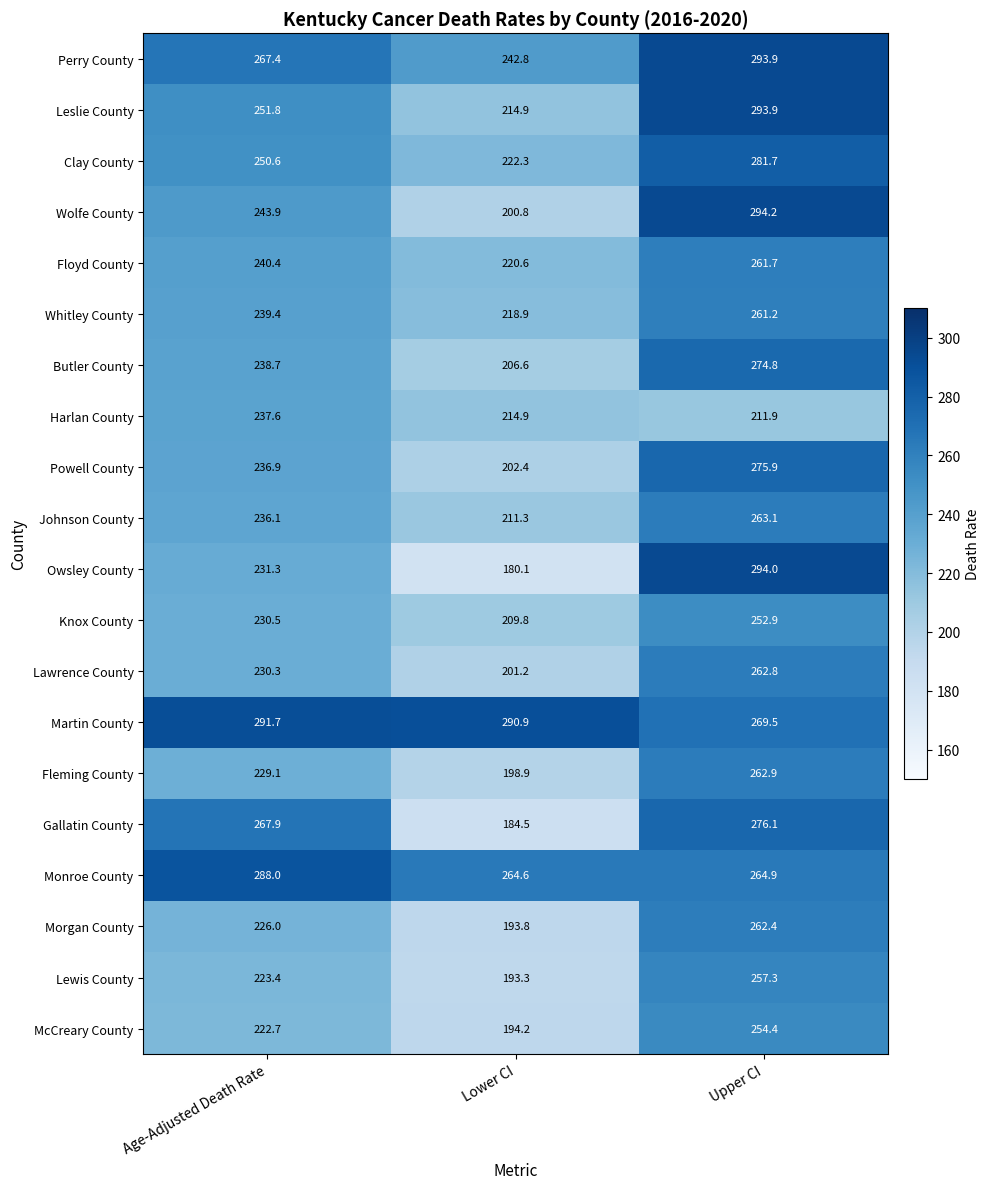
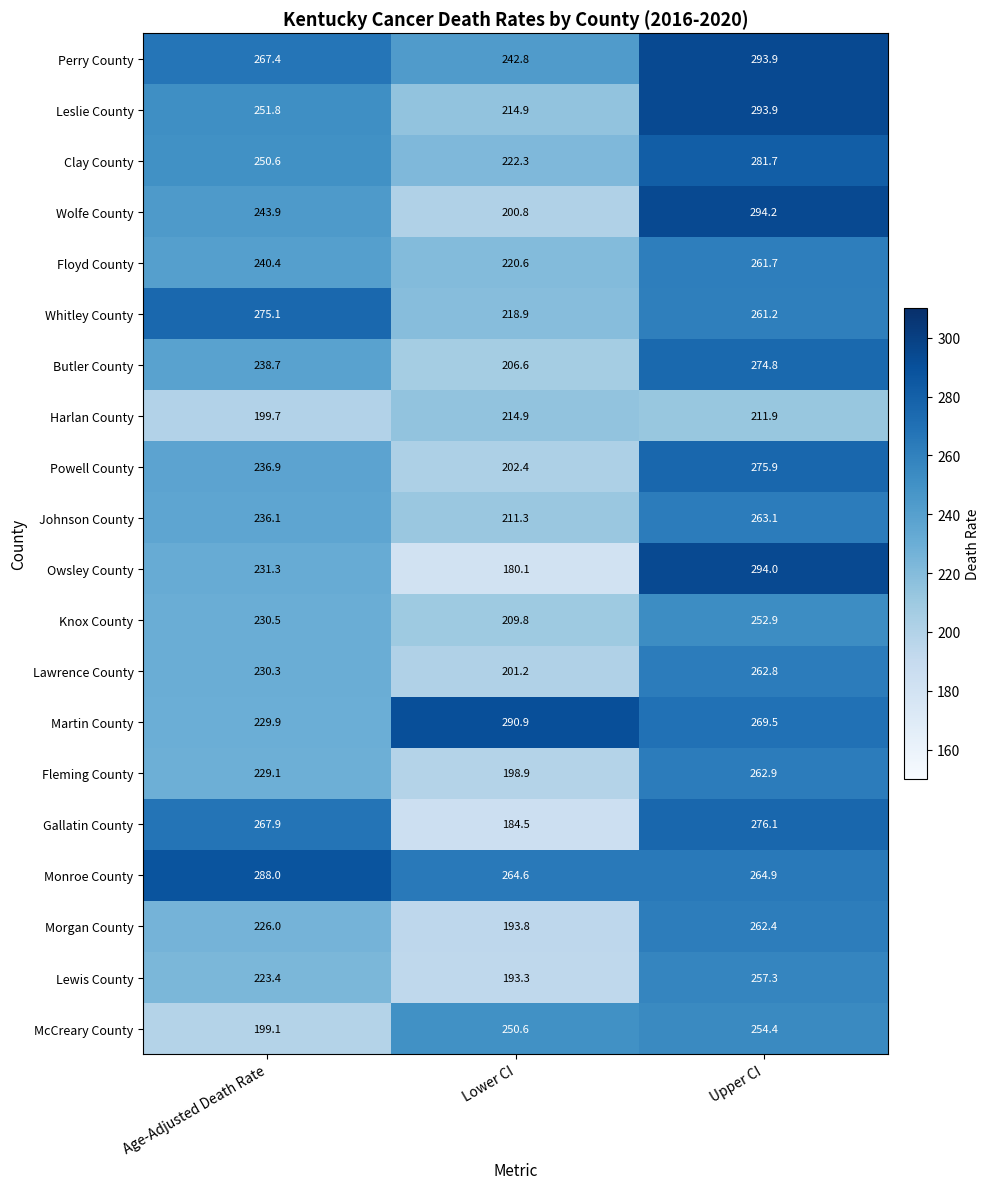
Whitley County, Age-Adjusted Death Rate: 239.4 -> 275.1
Harlan County, Age-Adjusted Death Rate: 237.6 -> 199.7
Martin County, Age-Adjusted Death Rate: 291.7 -> 229.9
McCreary County, Age-Adjusted Death Rate: 222.7 -> 199.1
McCreary County, Lower CI: 194.2 -> 250.6
